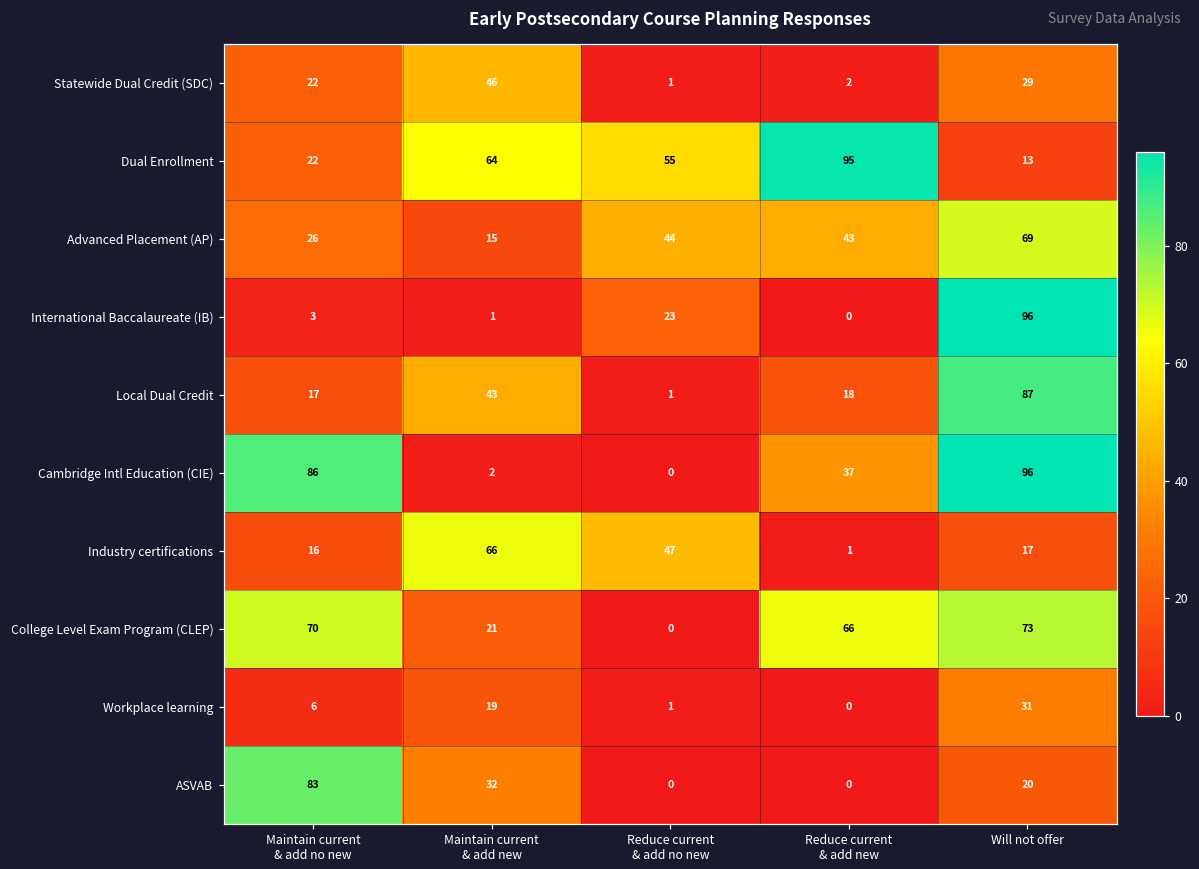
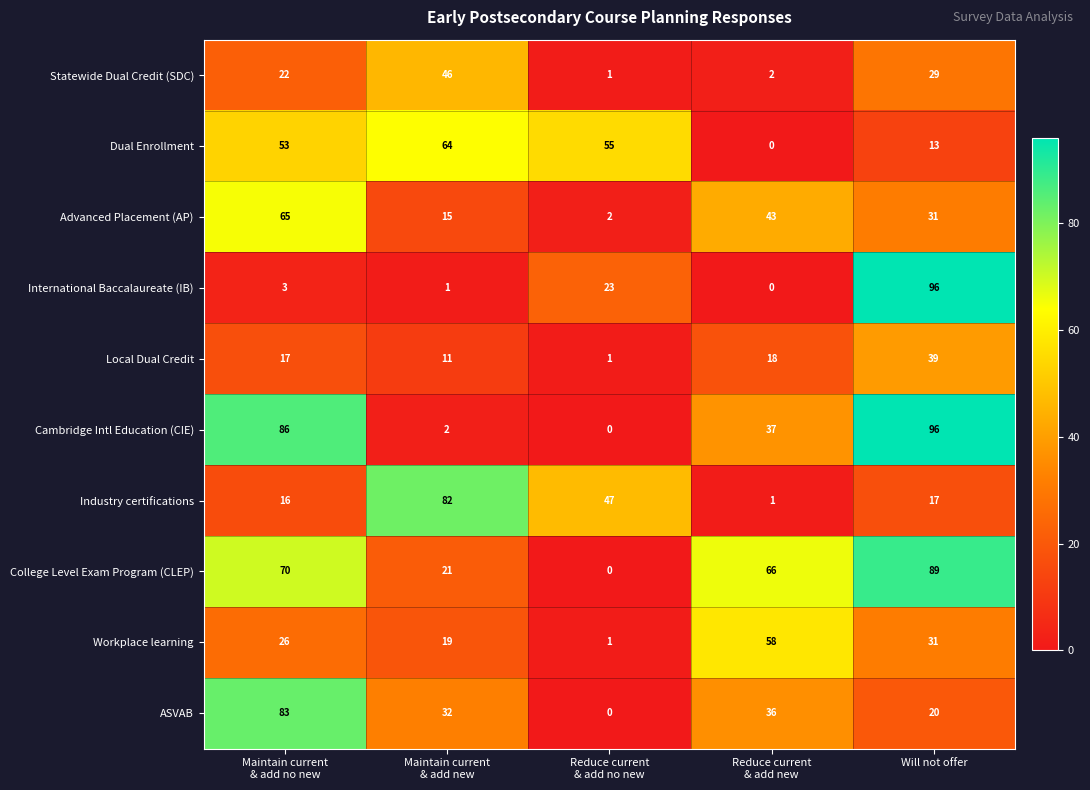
Dual Enrollment, Maintain current & add no new: 22 -> 53
Dual Enrollment, Reduce current & add new: 95 -> 0
Advanced Placement (AP), Maintain current & add no new: 26 -> 65
Advanced Placement (AP), Reduce current & add no new: 44 -> 2
Advanced Placement (AP), Will not offer: 69 -> 31
Local Dual Credit, Maintain current & add new: 43 -> 11
Local Dual Credit, Will not offer: 87 -> 39
Industry certifications, Maintain current & add new: 66 -> 82
College Level Exam Program (CLEP), Will not offer: 73 -> 89
Workplace learning, Maintain current & add no new: 6 -> 26
Workplace learning, Reduce current & add new: 0 -> 58
ASVAB, Reduce current & add new: 0 -> 36
